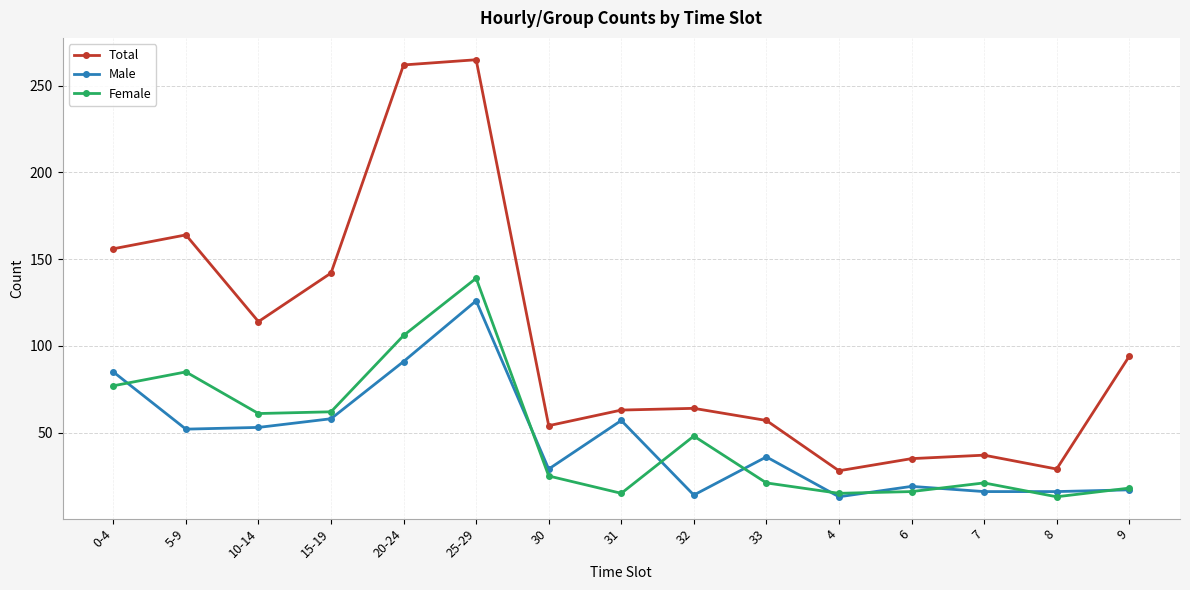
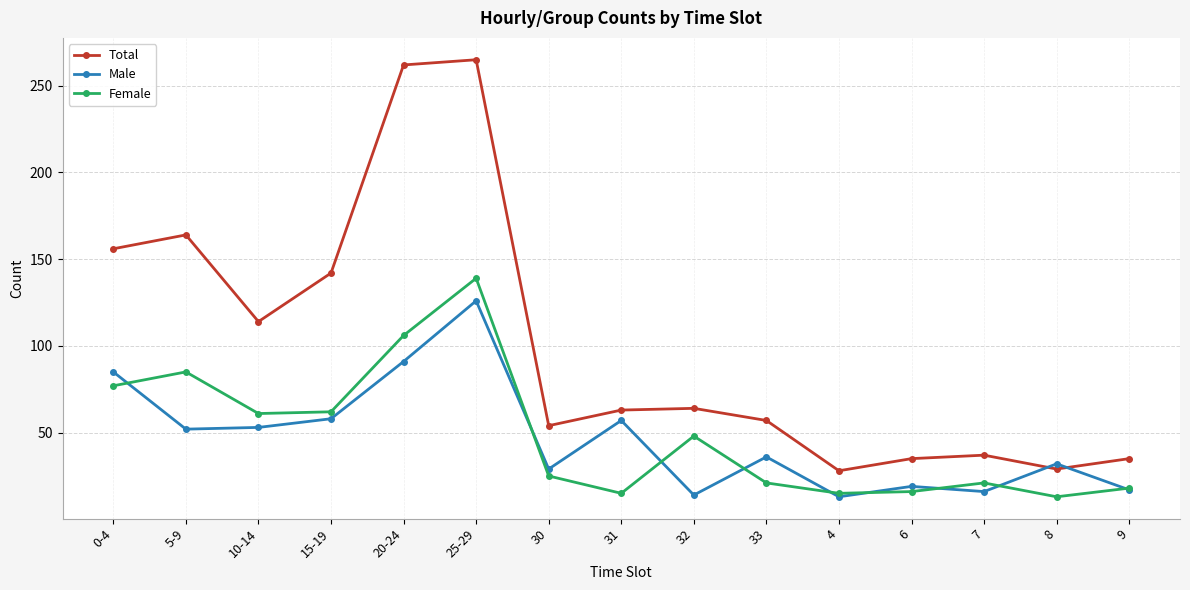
Male, 8: 16 -> 32
Total, 9: 94 -> 35
